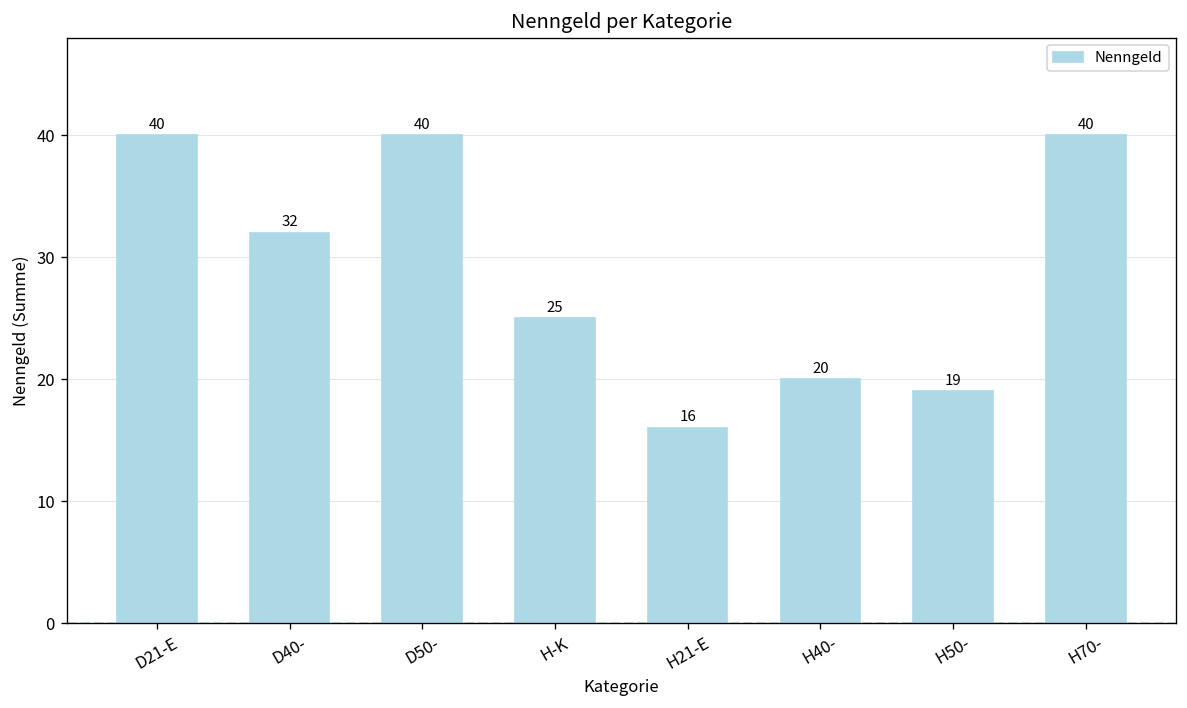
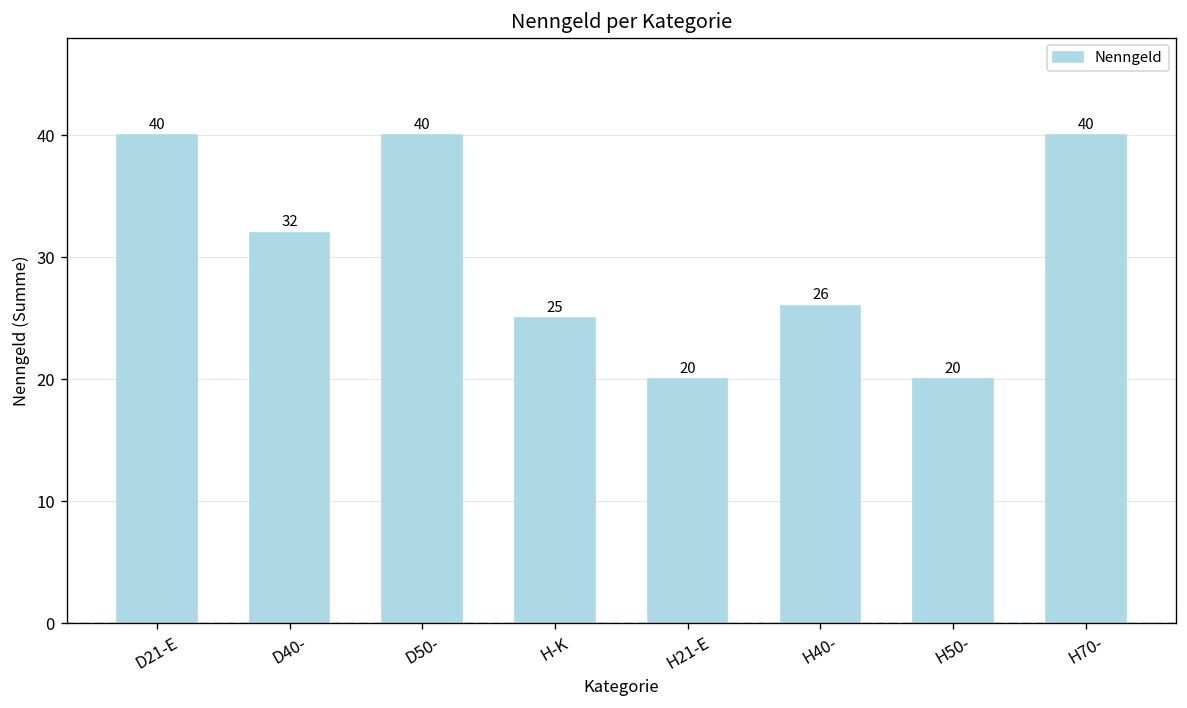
H21-E: 16 -> 20
H40-: 20 -> 26
H50-: 19 -> 20
